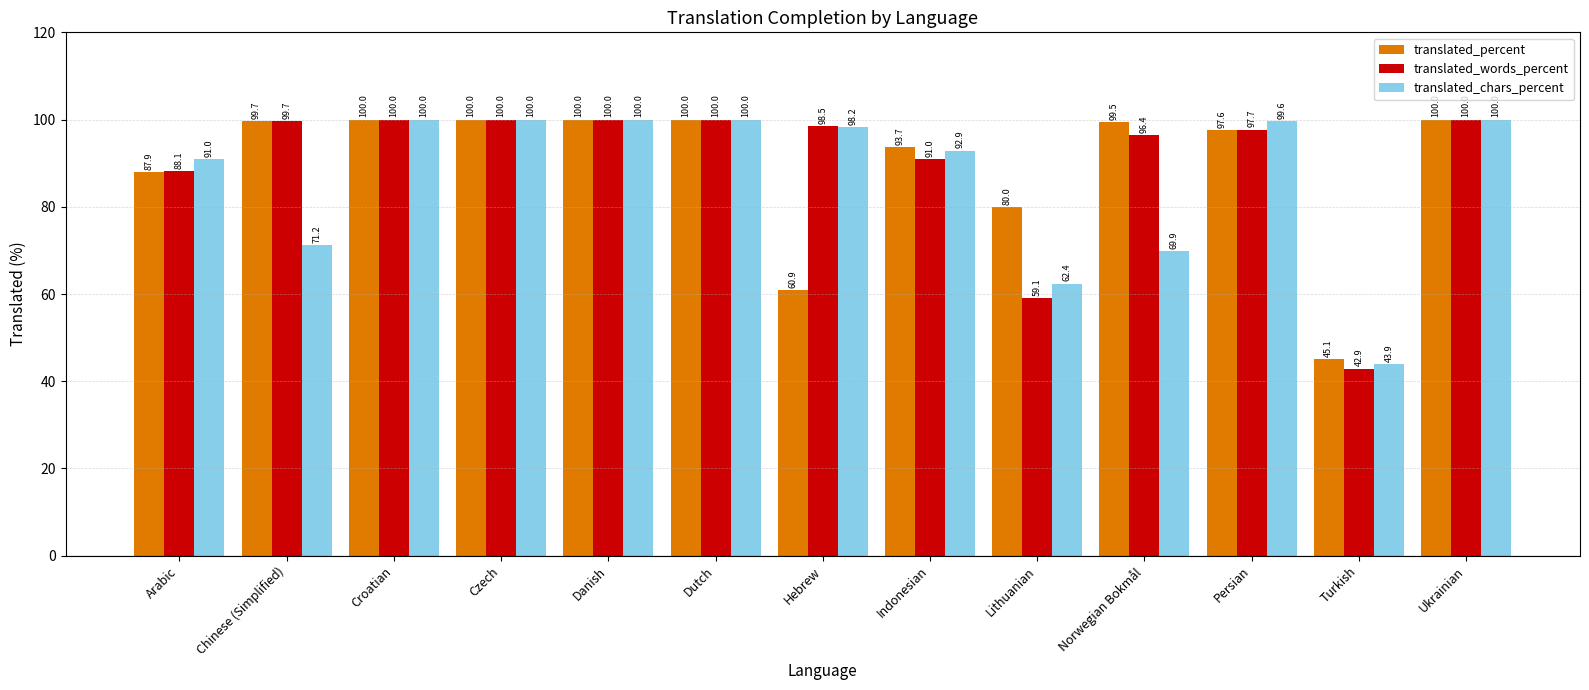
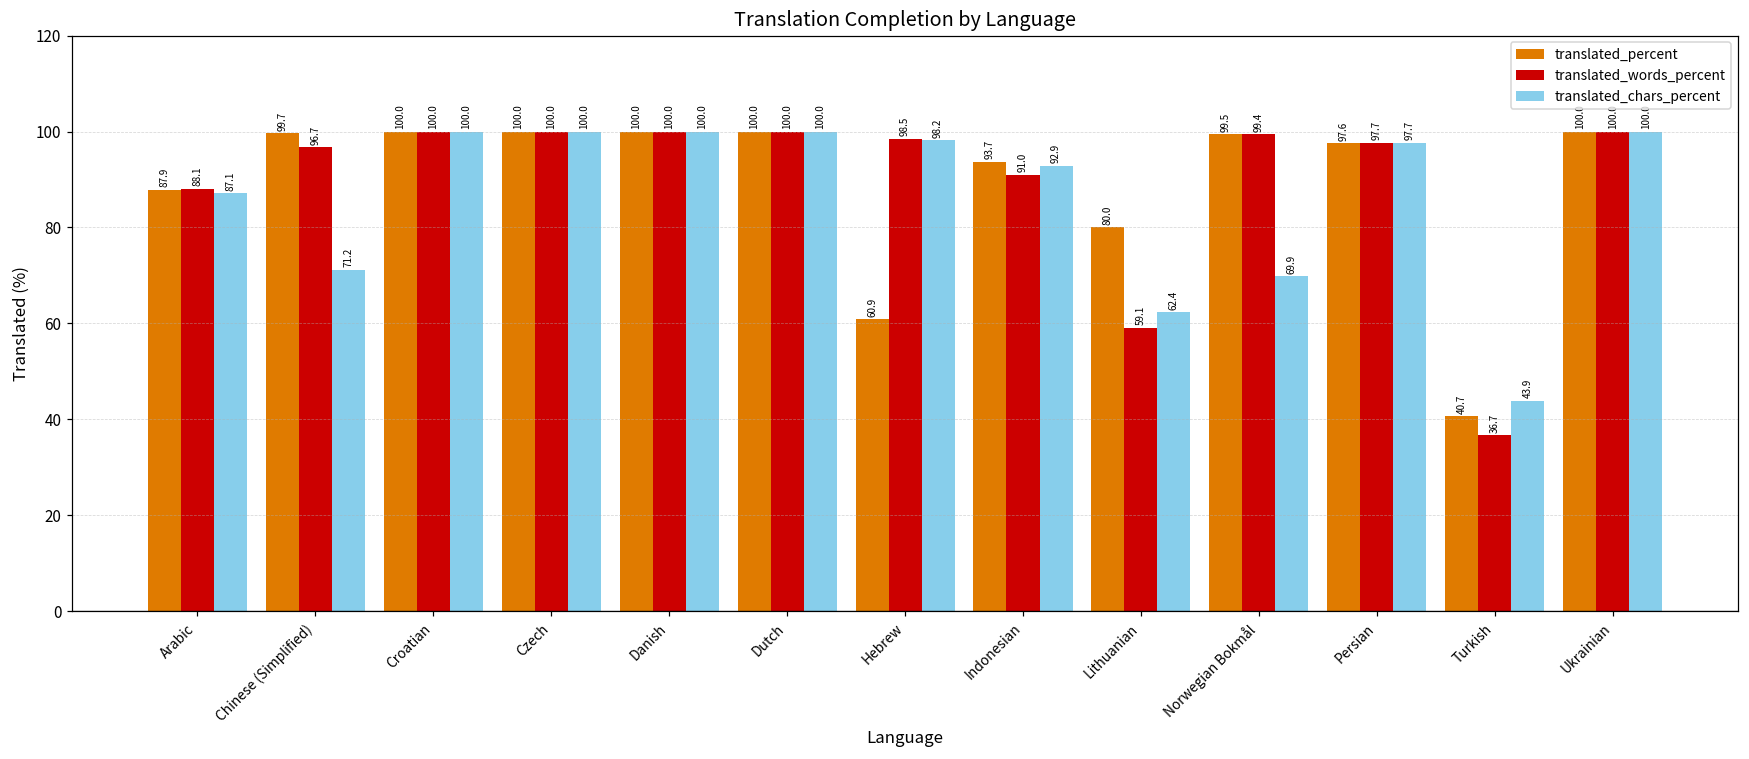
translated_chars_percent, Arabic: 91.0 -> 87.1
translated_words_percent, Chinese (Simplified): 99.7 -> 96.7
translated_words_percent, Norwegian Bokmål: 96.4 -> 99.4
translated_chars_percent, Persian: 99.6 -> 97.7
translated_percent, Turkish: 45.1 -> 40.7
translated_words_percent, Turkish: 42.9 -> 36.7
